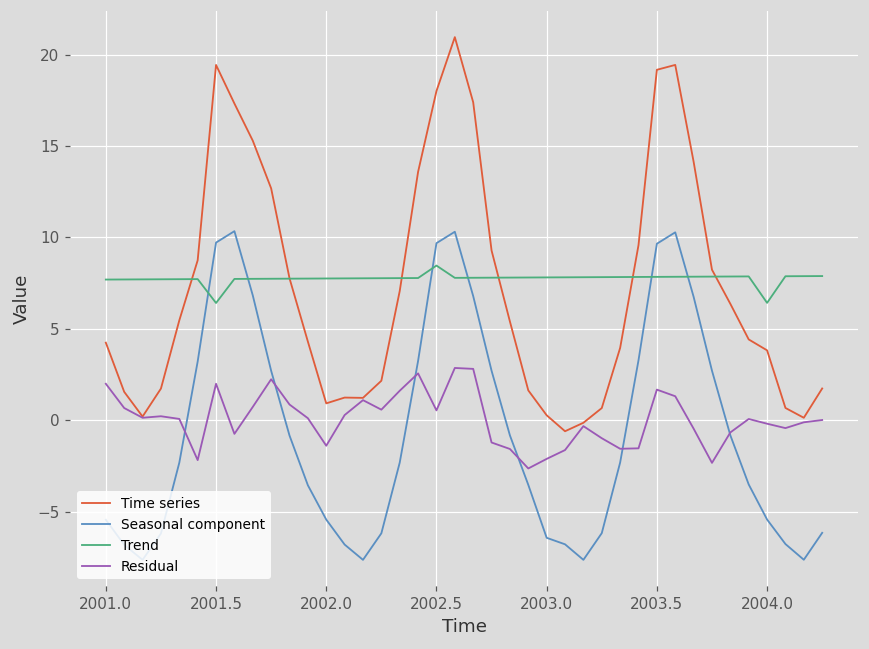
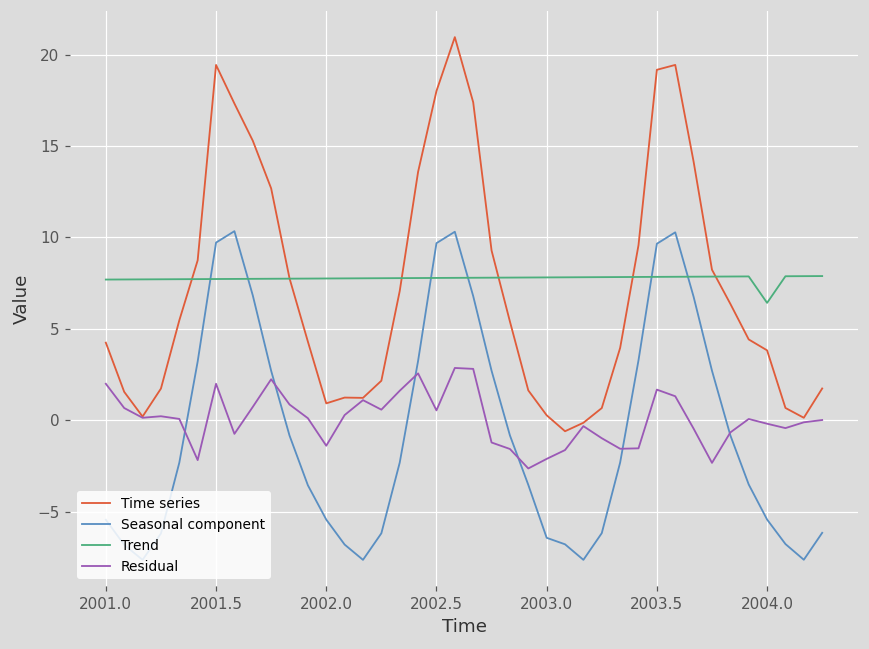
Trend, 2001.5: 6.4 -> 7.7
Trend, 2002.5: 8.5 -> 7.8
